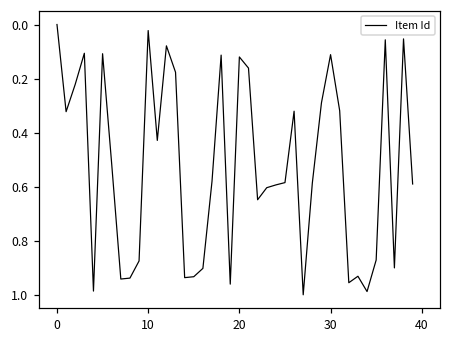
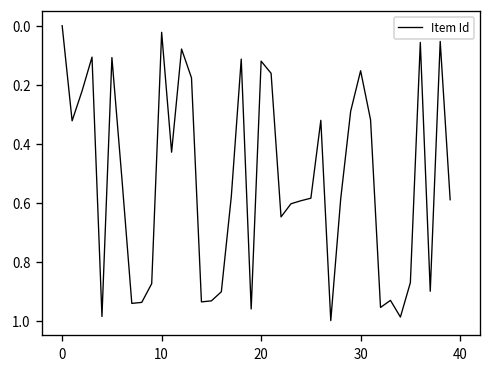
30: 0.11 -> 0.15
